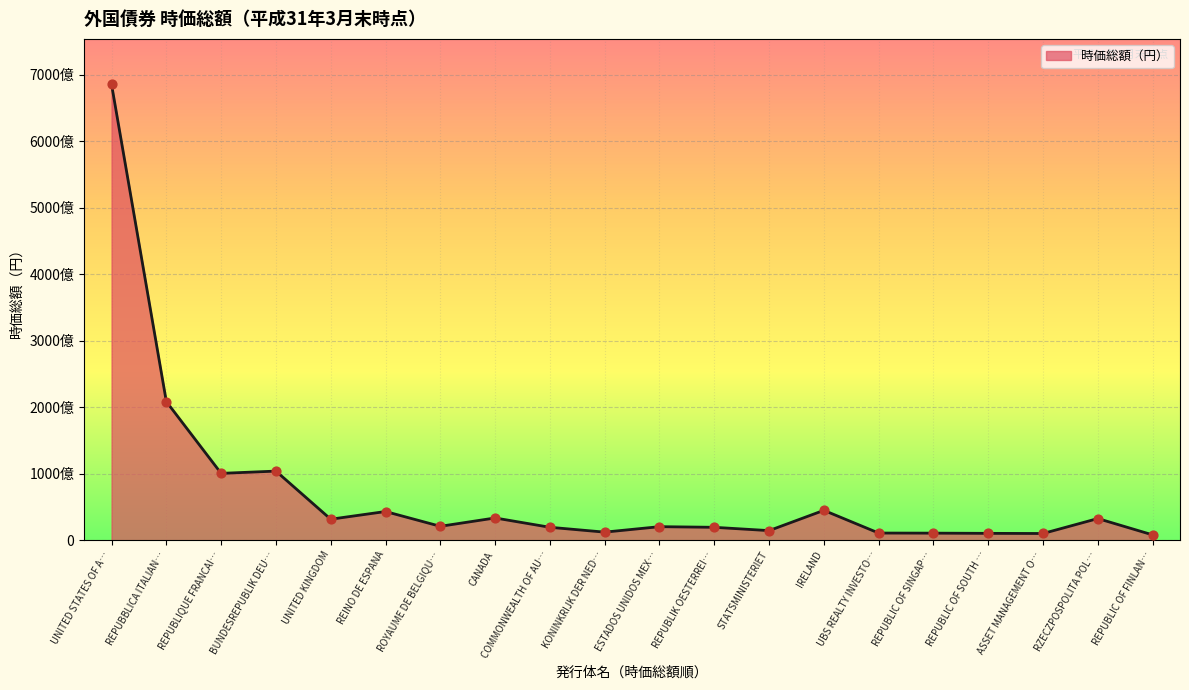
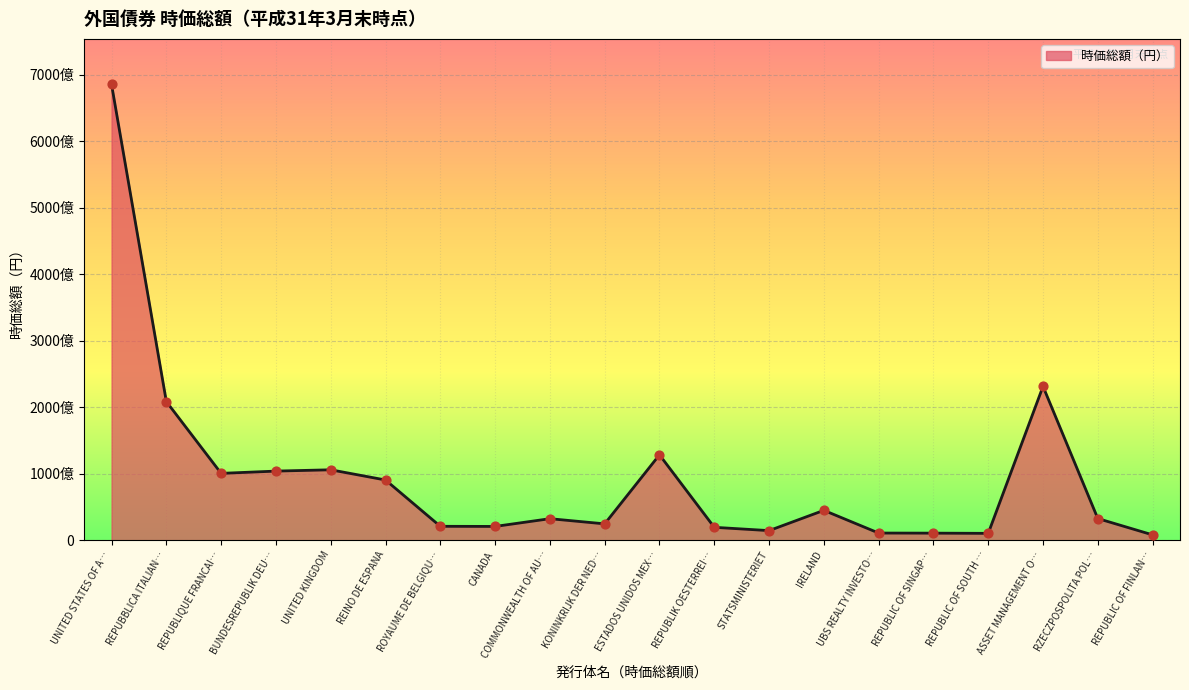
UNITED KINGDOM: 300億 -> 1100億
REINO DE ESPANA: 400億 -> 900億
CANADA: 300億 -> 200億
COMMONWEALTH OF AU…: 200億 -> 300億
KONINKRIJK DER NED…: 100億 -> 200億
ESTADOS UNIDOS MEX…: 200億 -> 1300億
ASSET MANAGEMENT O…: 100億 -> 2300億
